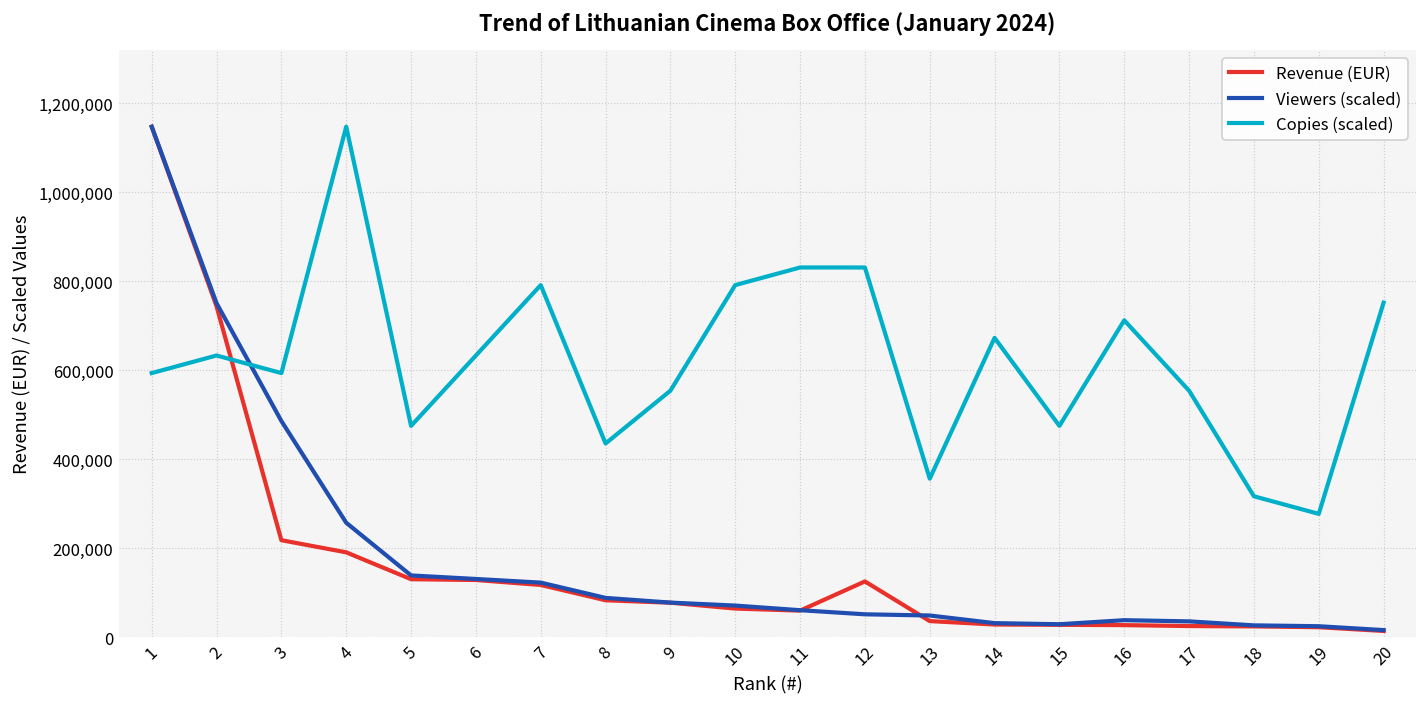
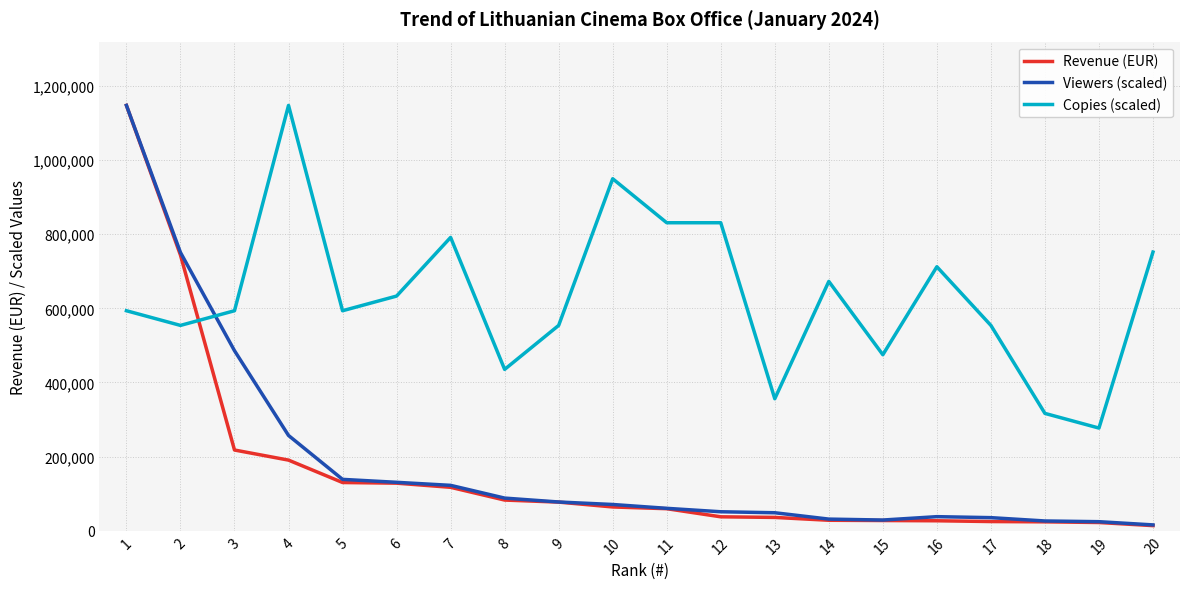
Copies (scaled), 2: 630,000 -> 550,000
Copies (scaled), 5: 470,000 -> 590,000
Copies (scaled), 10: 790,000 -> 950,000
Revenue (EUR), 12: 130,000 -> 40,000
